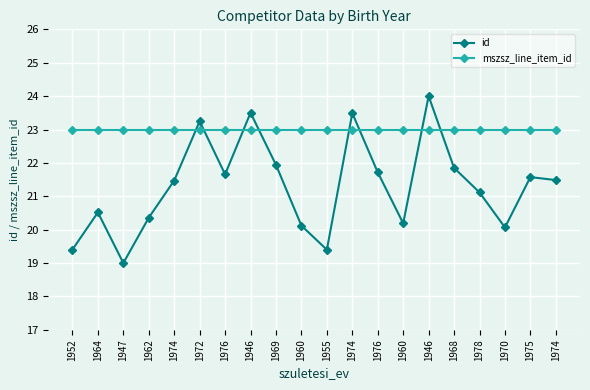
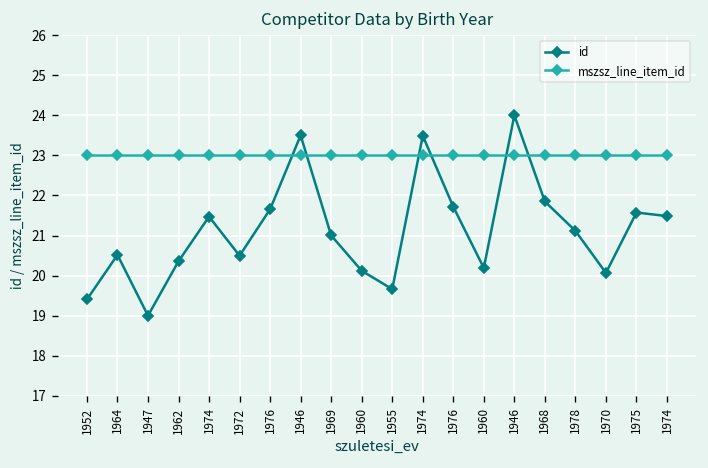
id, 1972: 23.2 -> 20.5
id, 1969: 21.9 -> 21.0
id, 1955: 19.4 -> 19.7
